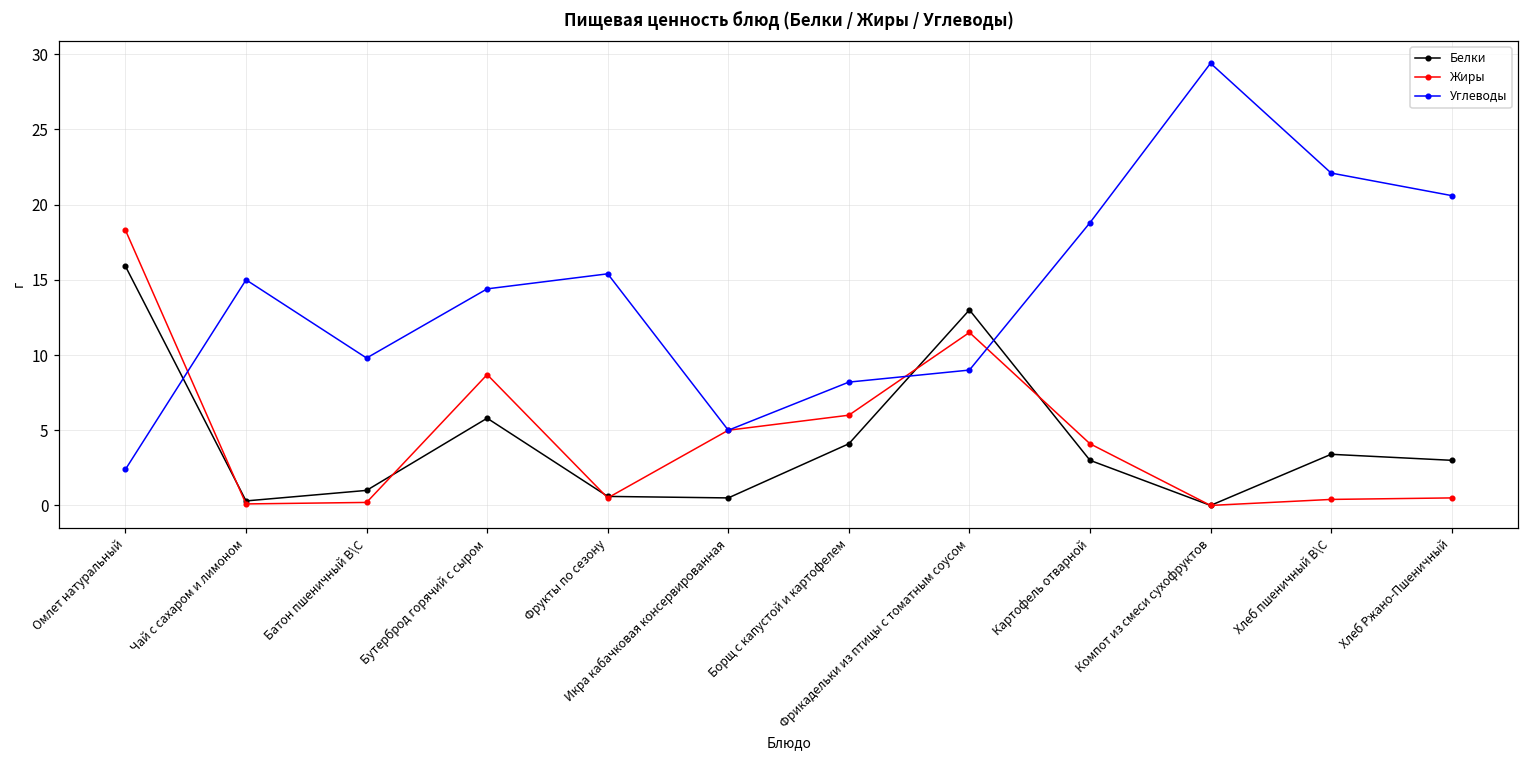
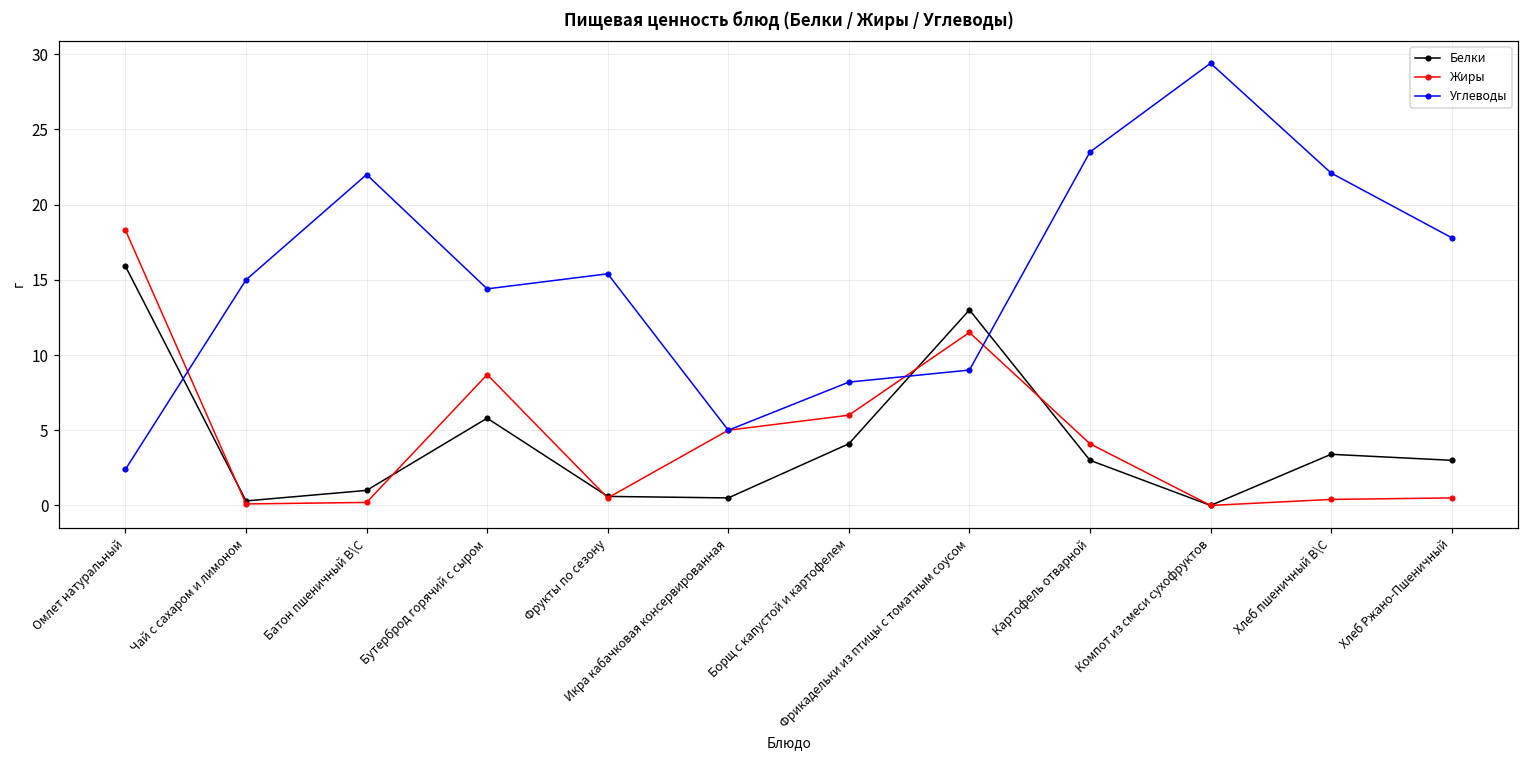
Углеводы, Батон пшеничный В\С: 9.8 -> 22.0
Углеводы, Картофель отварной: 18.8 -> 23.5
Углеводы, Хлеб Ржано-Пшеничный: 20.6 -> 17.8
